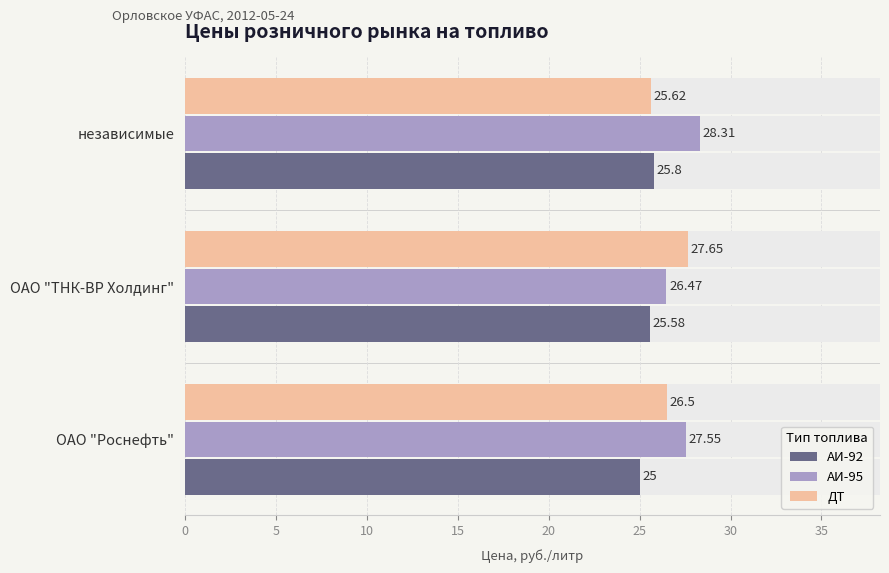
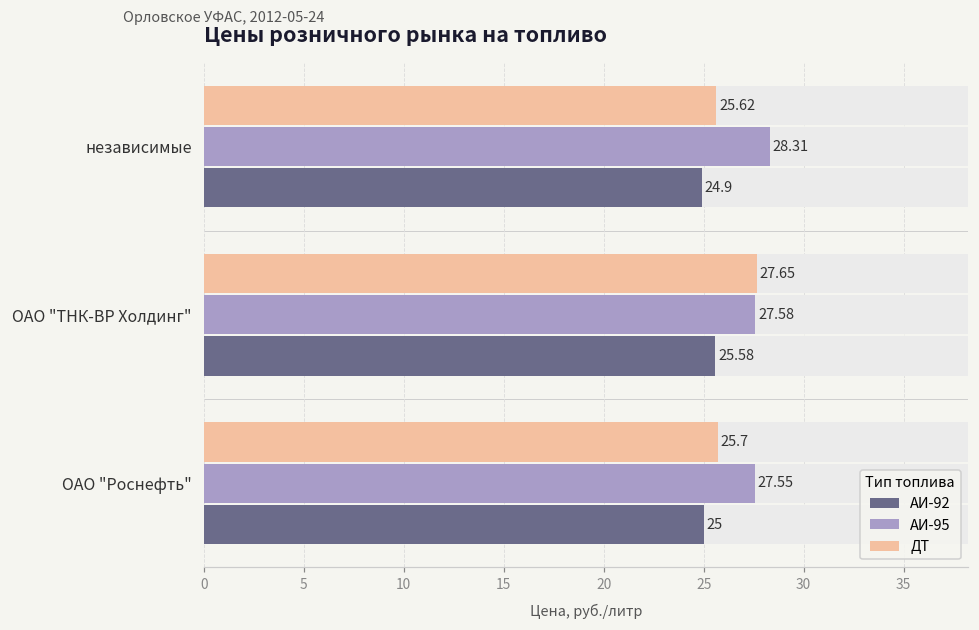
АИ-92, независимые: 25.8 -> 24.9
АИ-95, ОАО "ТНК-ВР Холдинг": 26.47 -> 27.58
ДТ, ОАО "Роснефть": 26.5 -> 25.7
